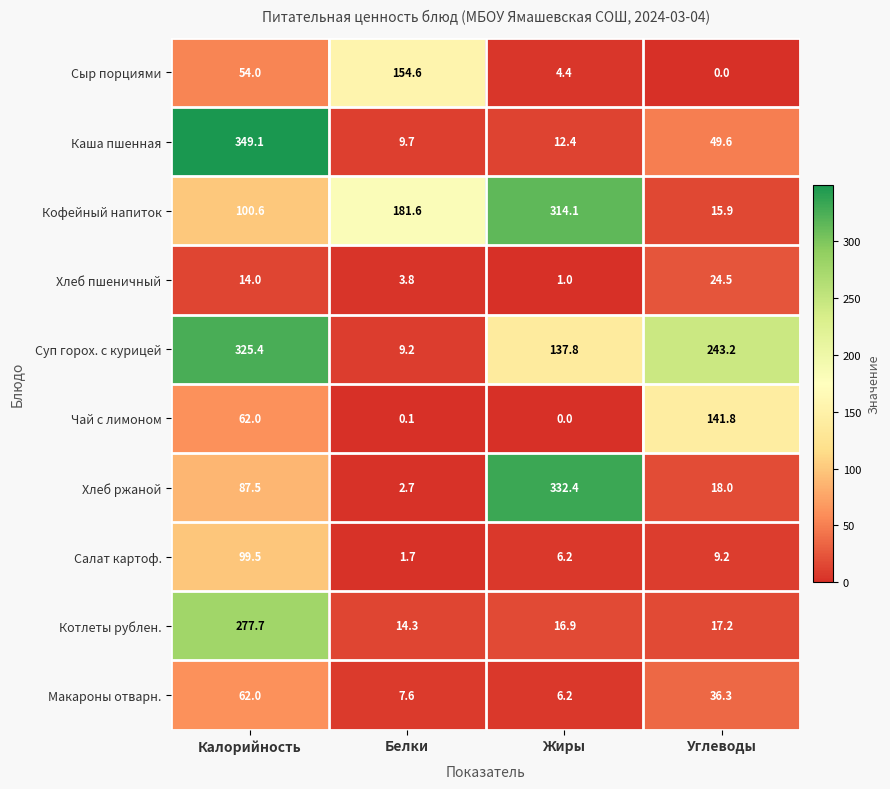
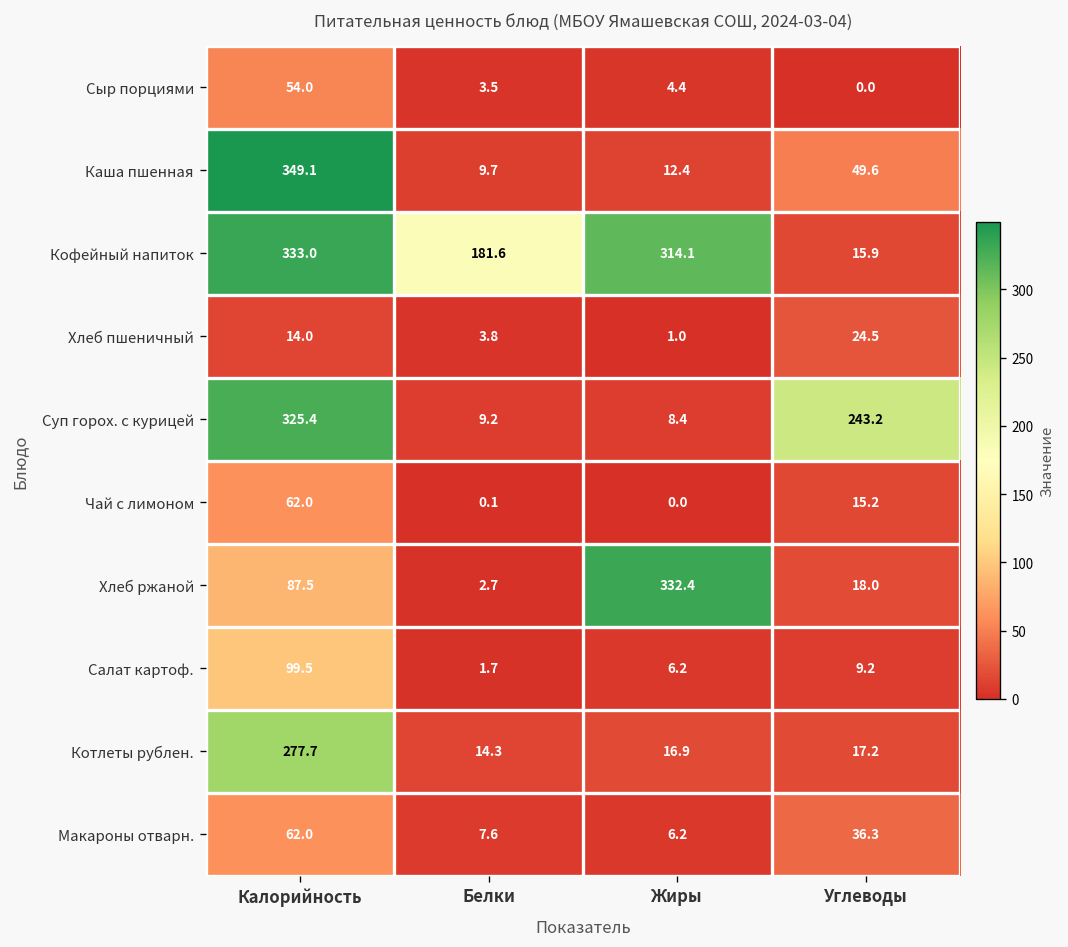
Сыр порциями, Белки: 154.6 -> 3.5
Кофейный напиток, Калорийность: 100.6 -> 333.0
Суп горох. с курицей, Жиры: 137.8 -> 8.4
Чай с лимоном, Углеводы: 141.8 -> 15.2
